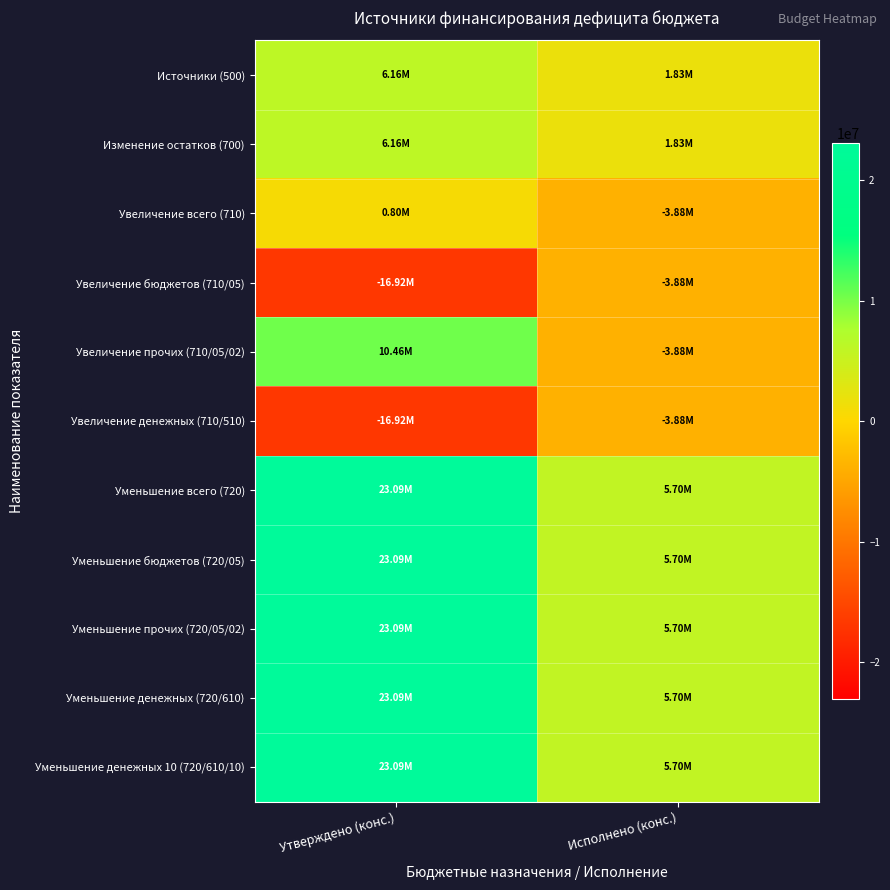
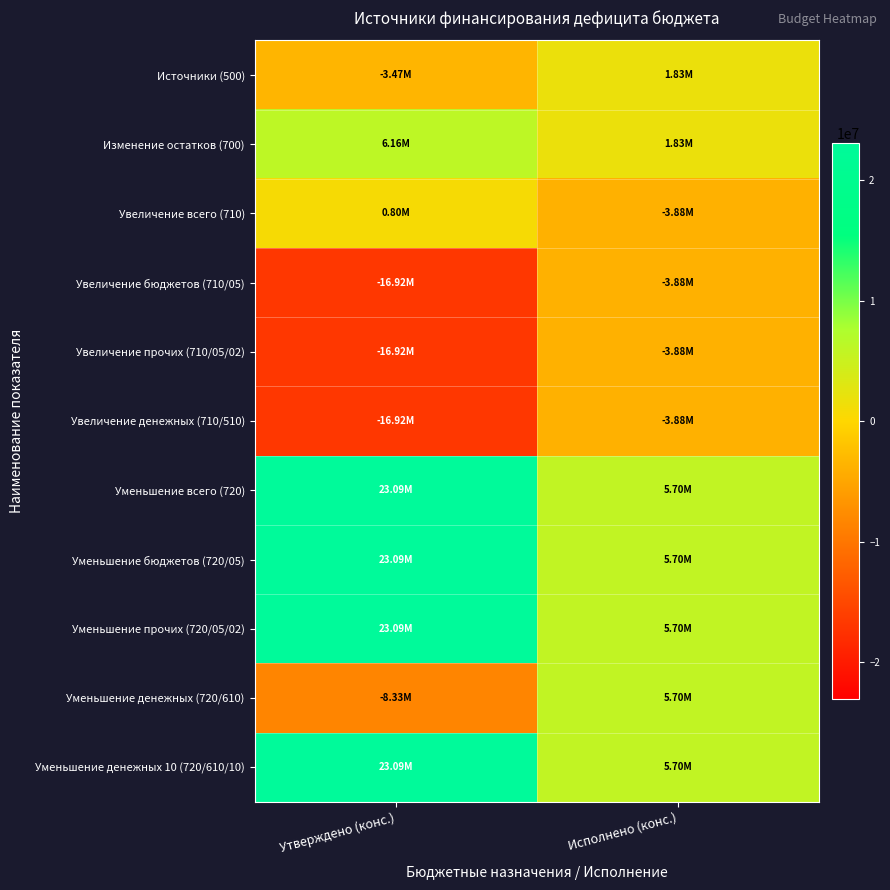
Источники (500), Утверждено (конс.): 6.16M -> -3.47M
Увеличение прочих (710/05/02), Утверждено (конс.): 10.46M -> -16.92M
Уменьшение денежных (720/610), Утверждено (конс.): 23.09M -> -8.33M
